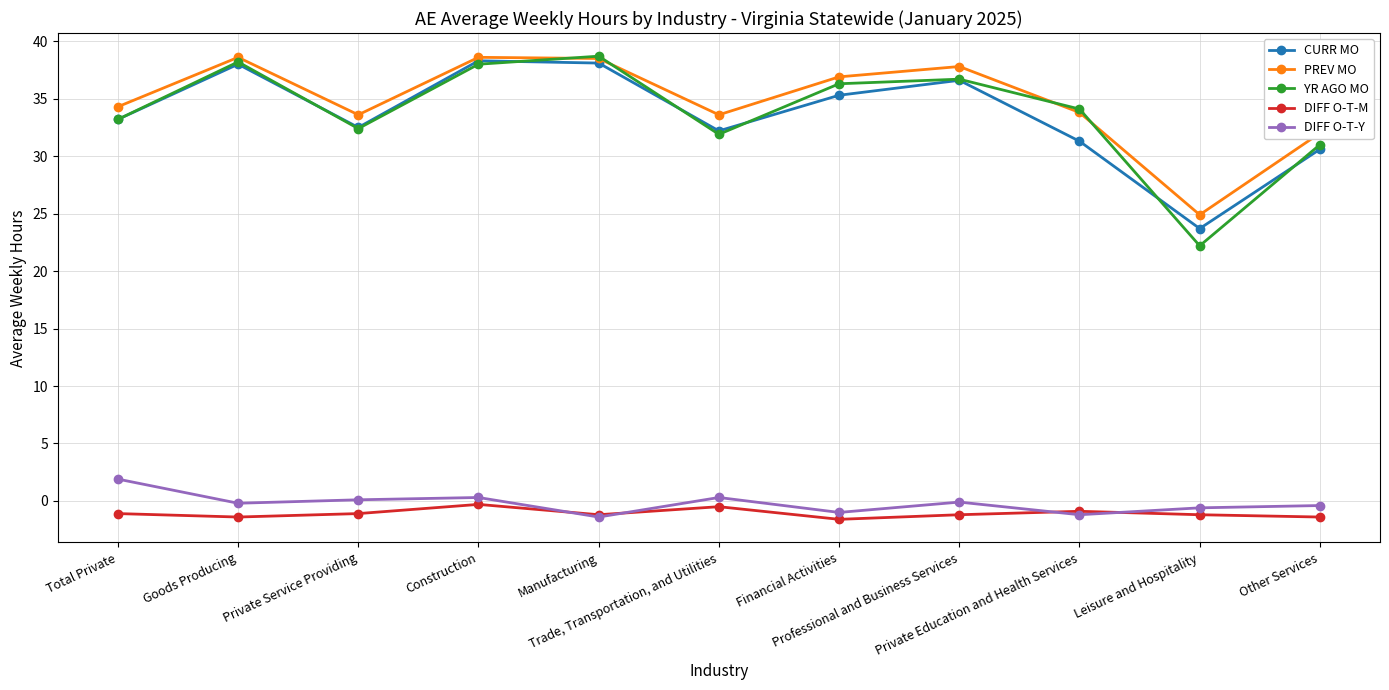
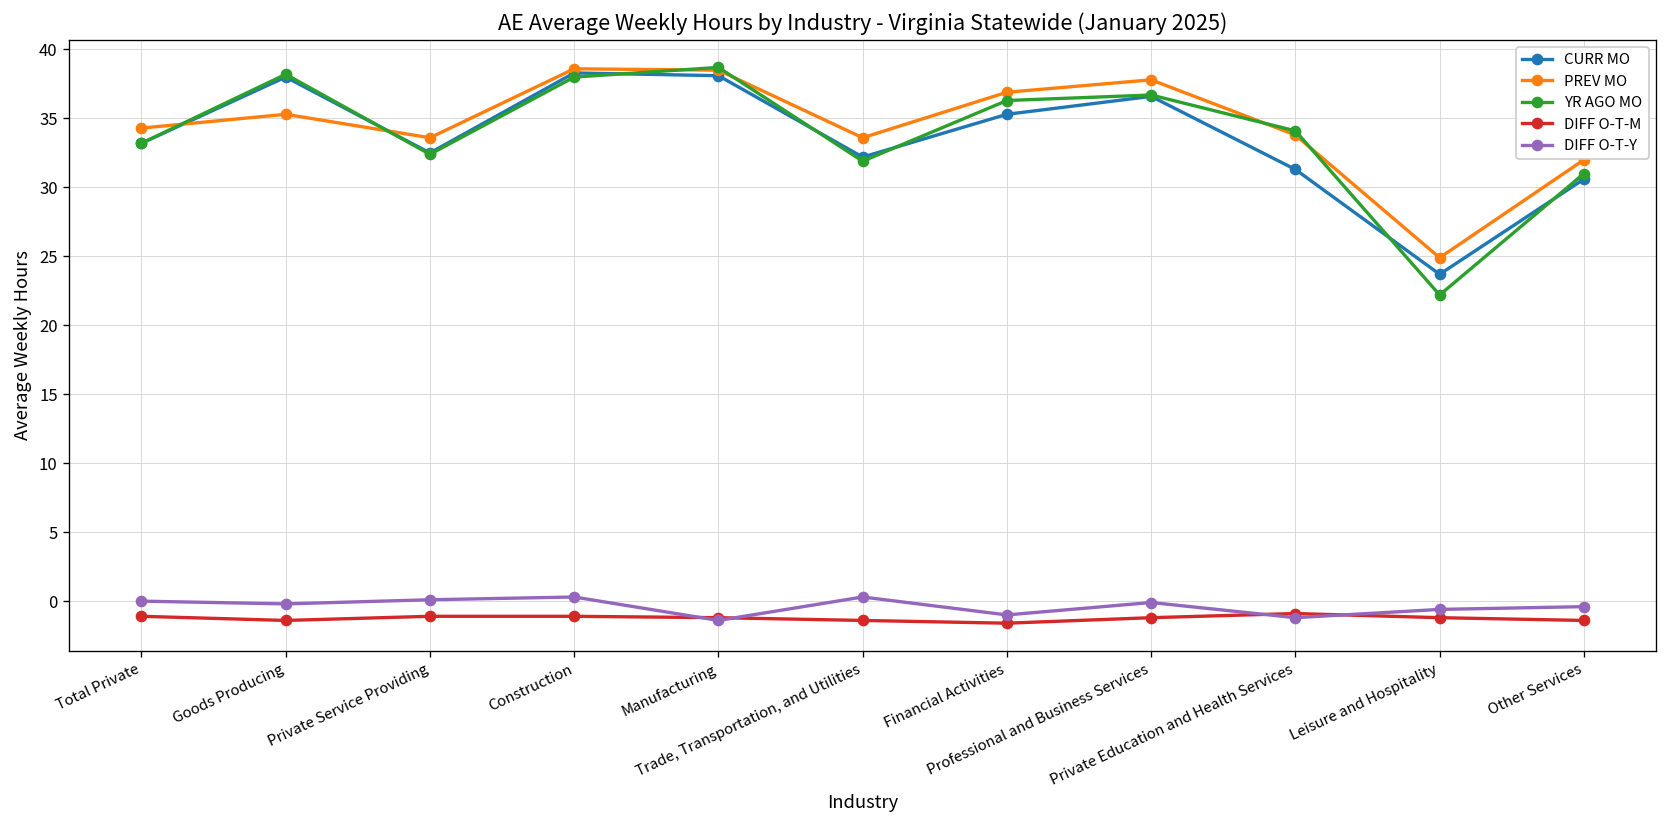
DIFF O-T-Y, Total Private: 1.9 -> 0.0
PREV MO, Goods Producing: 38.6 -> 35.3
DIFF O-T-M, Construction: -0.3 -> -1.1
DIFF O-T-M, Trade, Transportation, and Utilities: -0.5 -> -1.4
